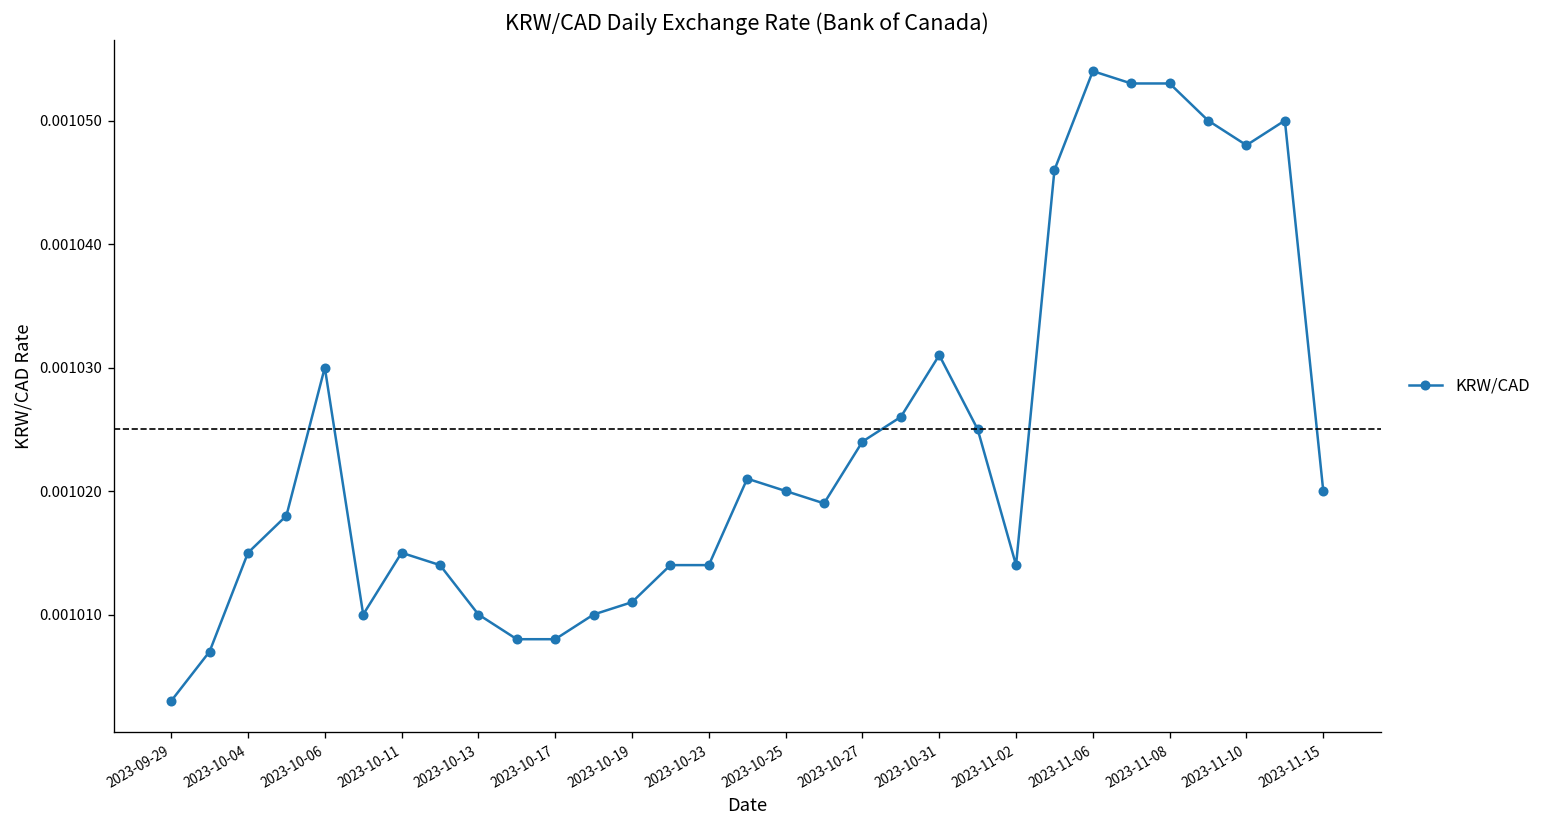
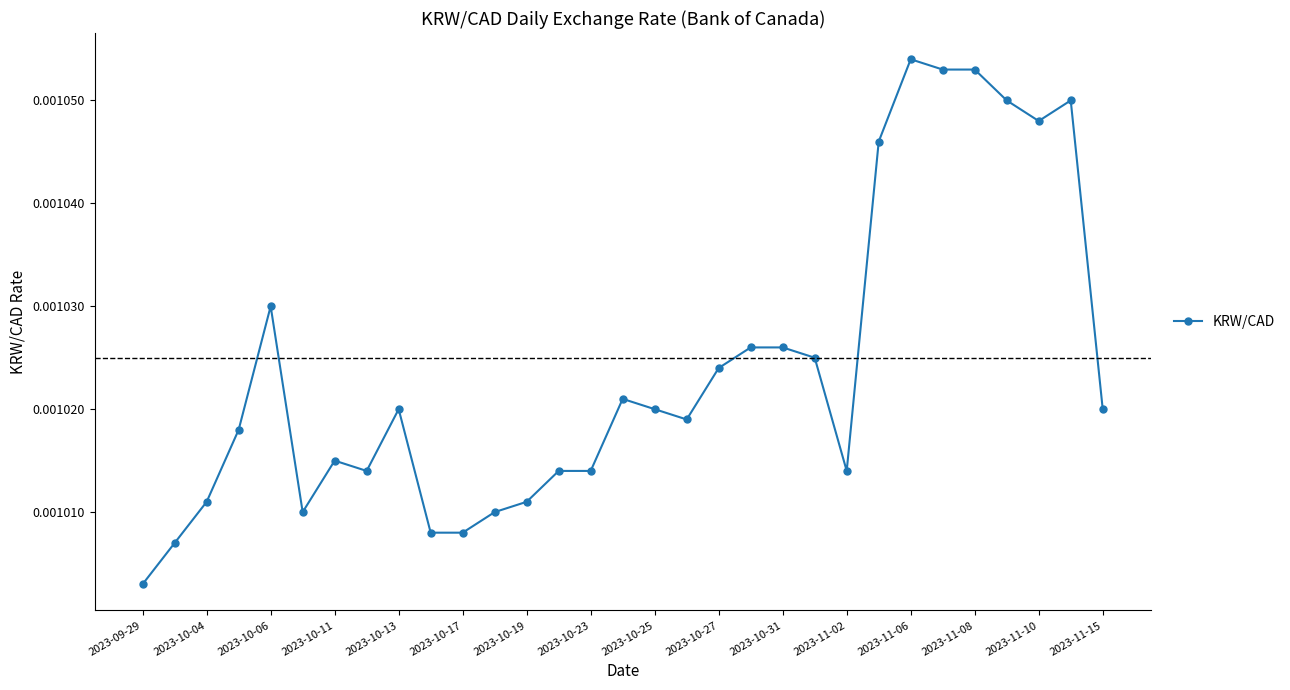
2023-10-04: 0.001015 -> 0.001011
2023-10-13: 0.00101 -> 0.00102
2023-10-31: 0.001031 -> 0.001026
